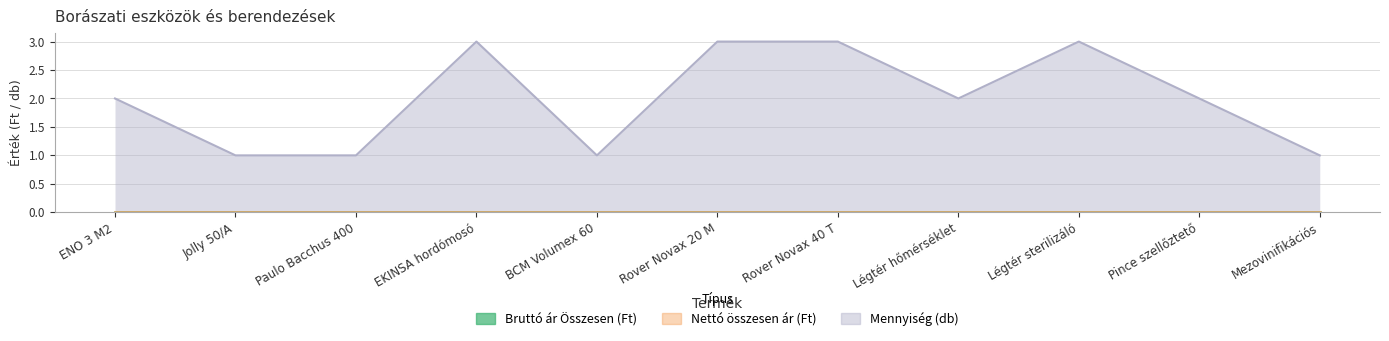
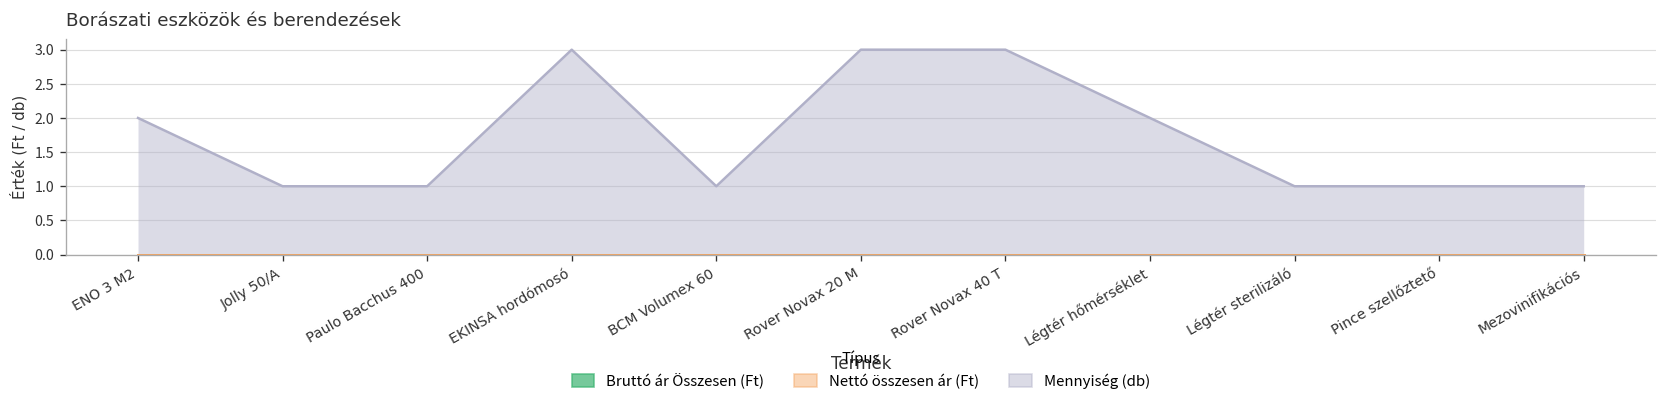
Mennyiség (db), Légtér sterilizáló: 3 -> 1
Mennyiség (db), Pince szellőztető: 2 -> 1
